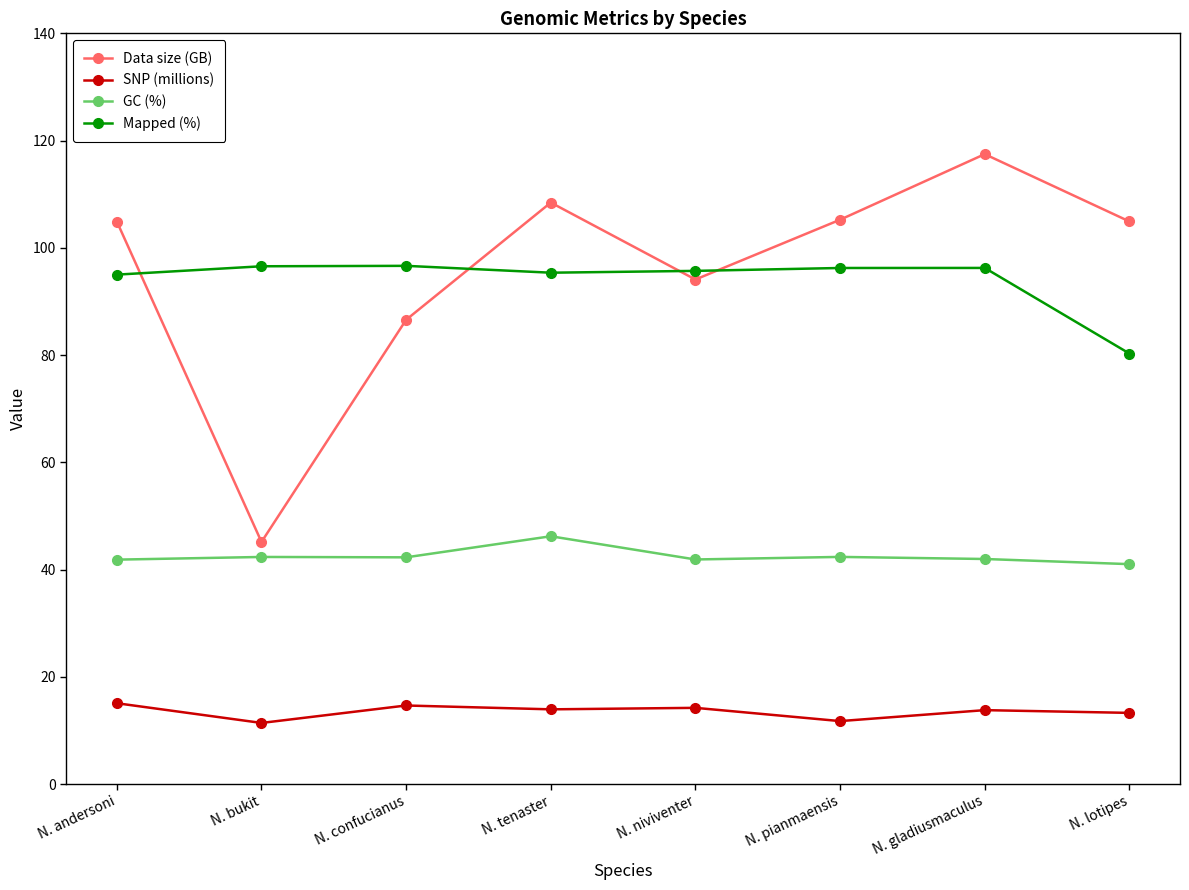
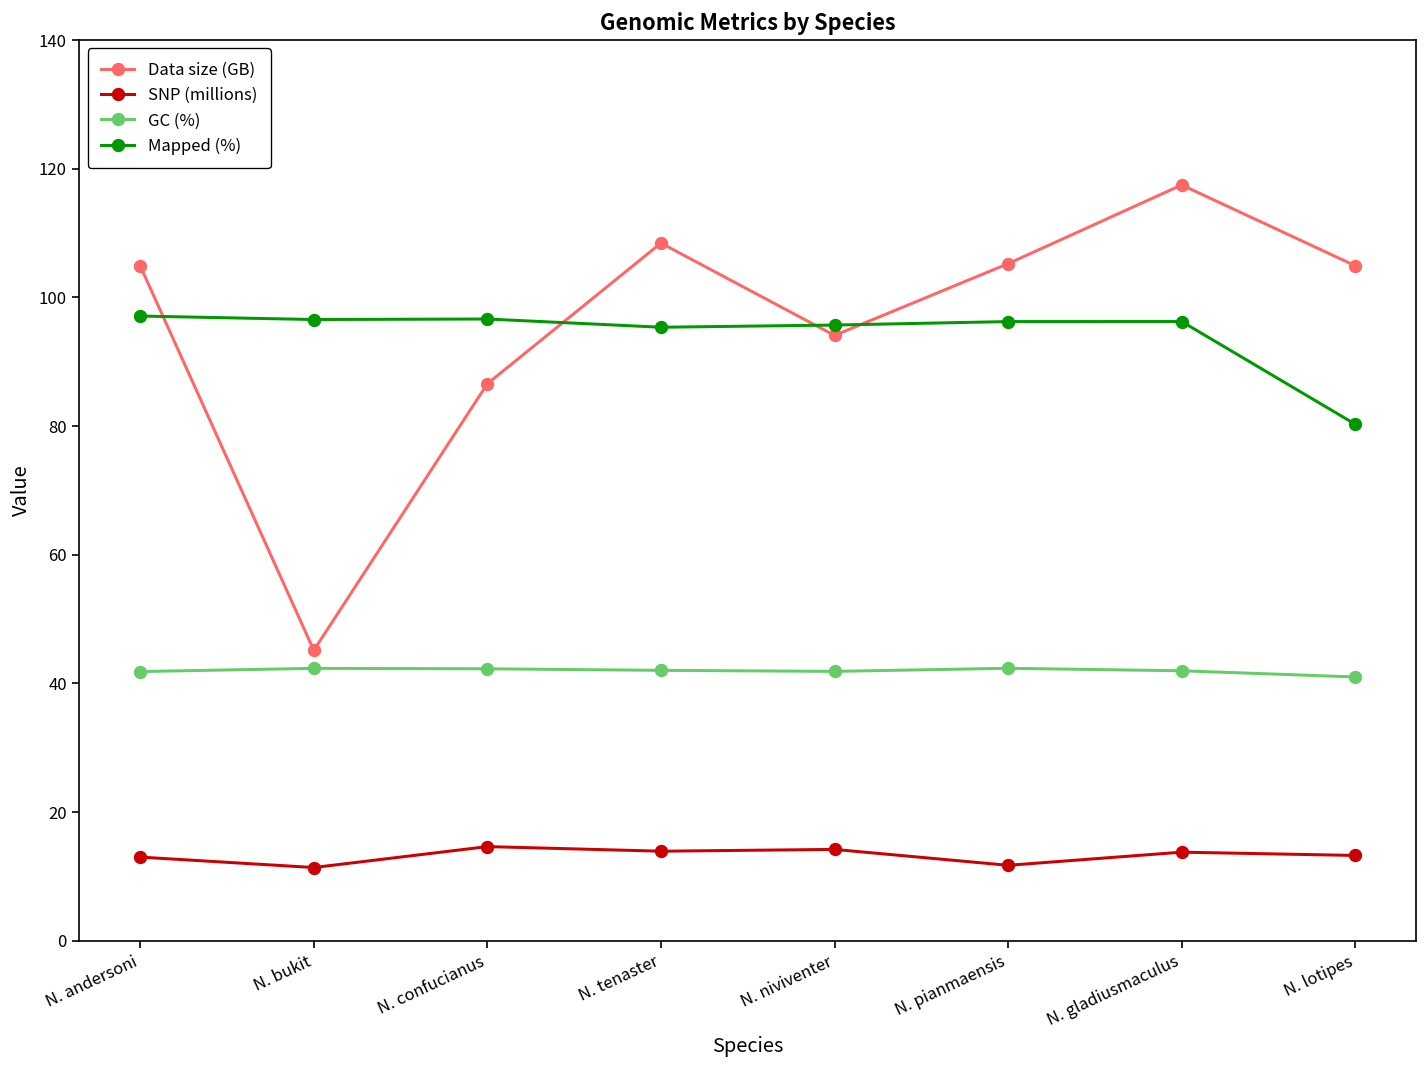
SNP (millions), N. andersoni: 15 -> 13
Mapped (%), N. andersoni: 95 -> 97
GC (%), N. tenaster: 46 -> 42
